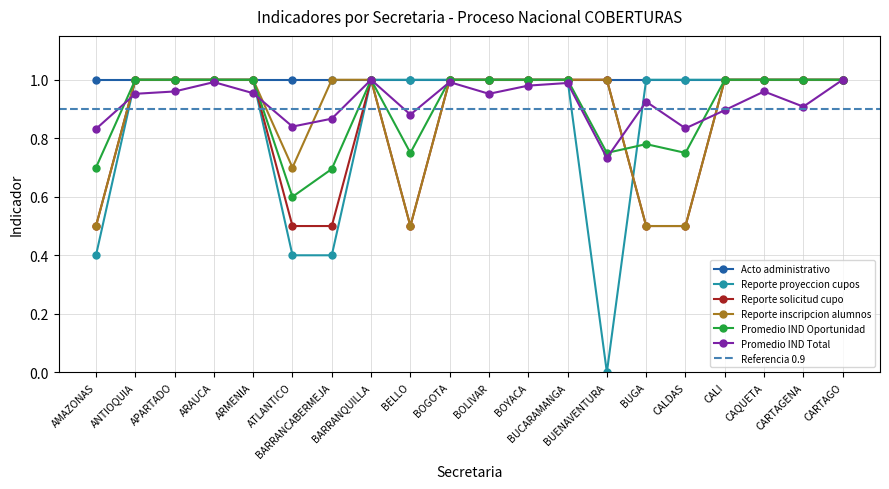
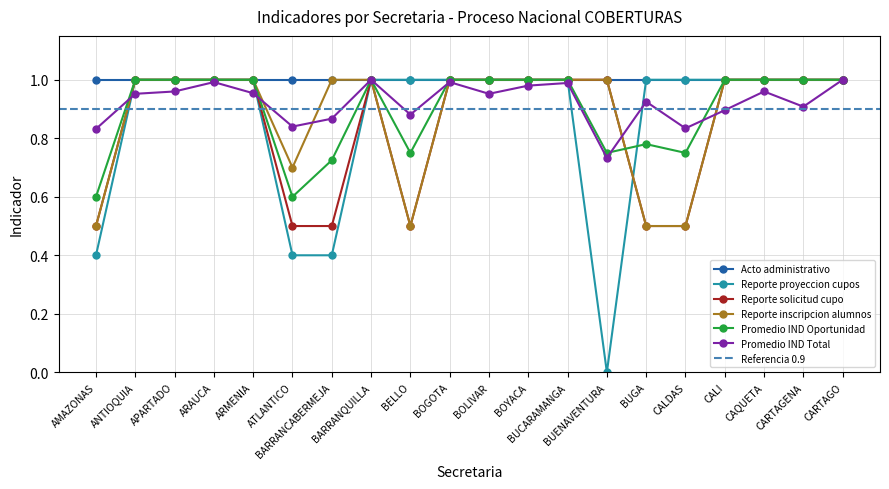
Promedio IND Oportunidad, AMAZONAS: 0.7 -> 0.6
Promedio IND Oportunidad, BARRANCABERMEJA: 0.70 -> 0.73
